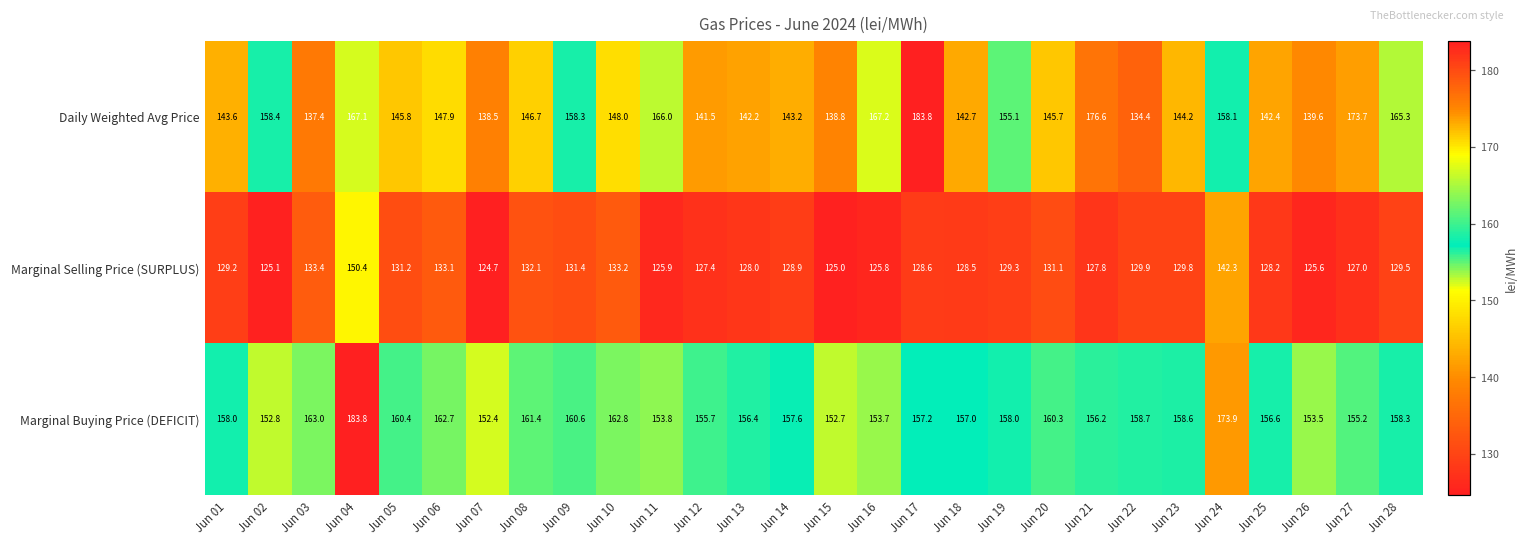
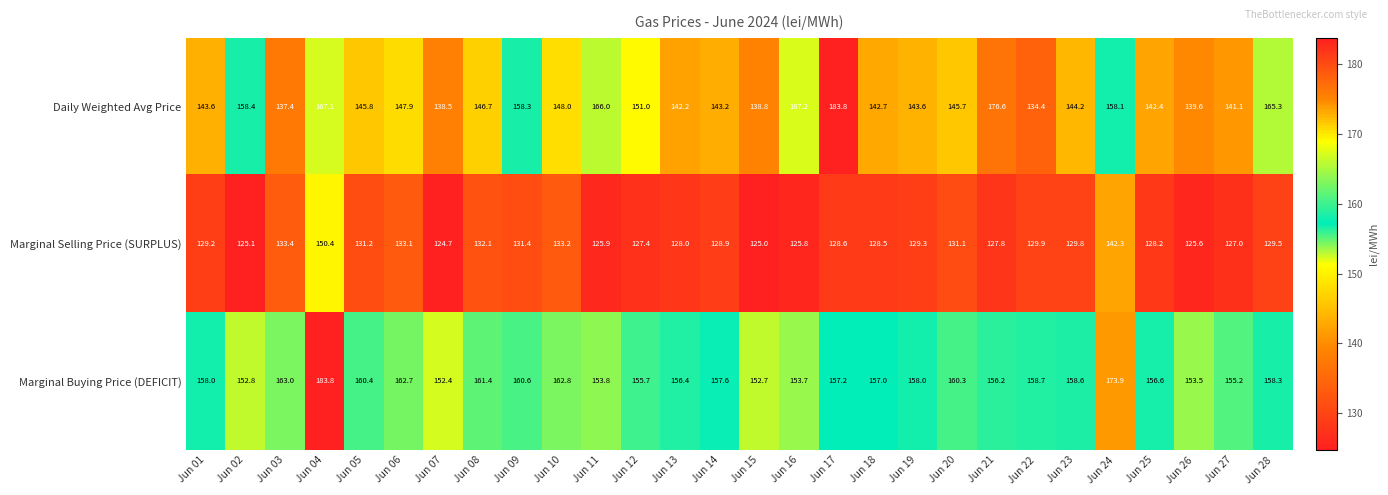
Daily Weighted Avg Price, Jun 12: 141.5 -> 151.0
Daily Weighted Avg Price, Jun 19: 155.1 -> 143.6
Daily Weighted Avg Price, Jun 27: 173.7 -> 141.1
